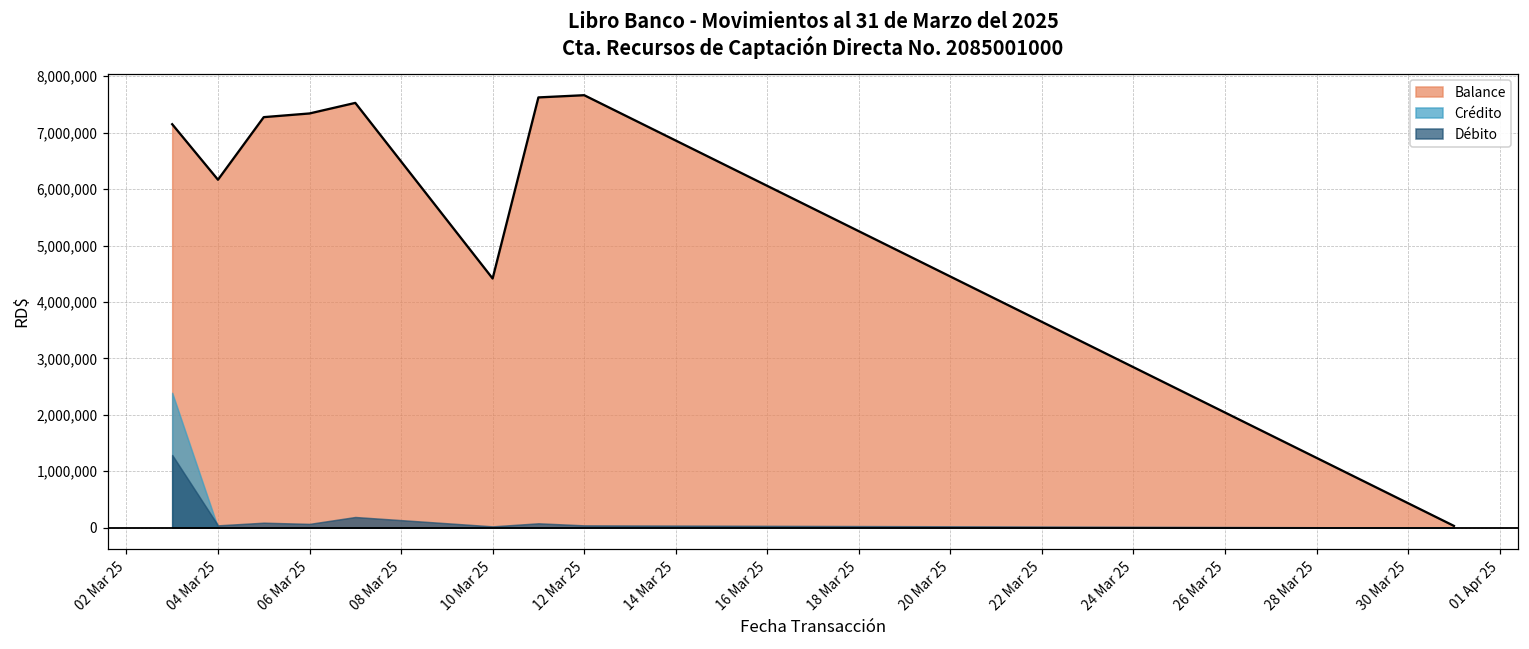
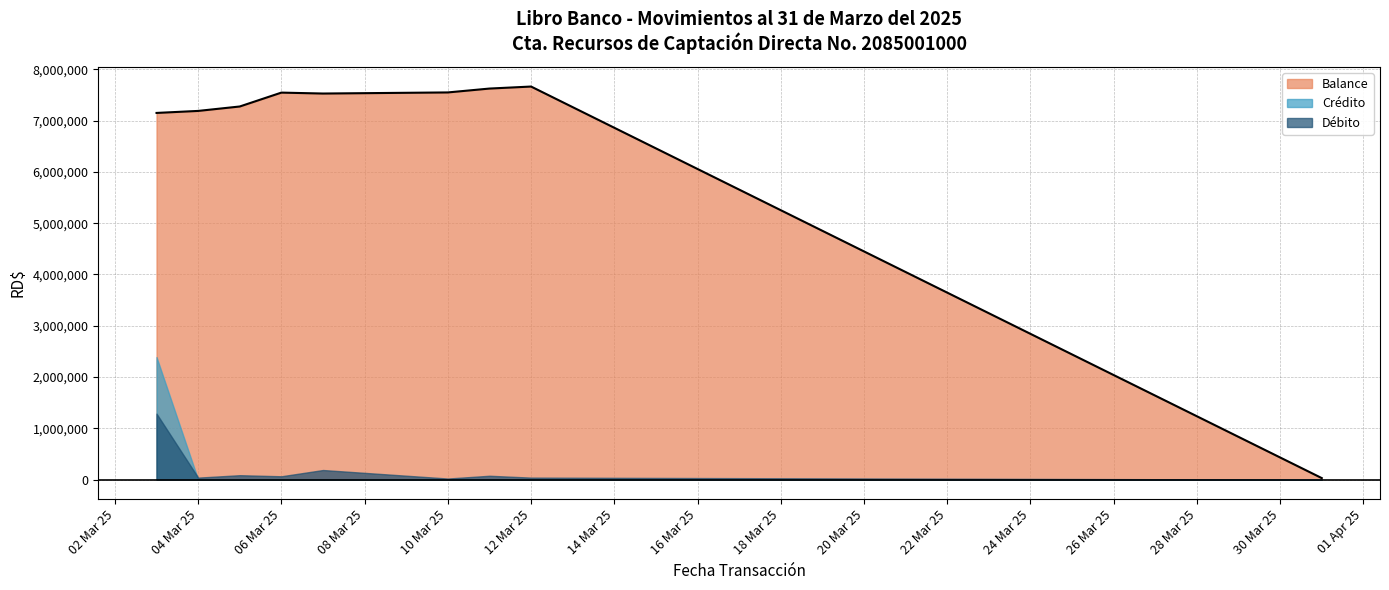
Balance, 04 Mar 25: 6,200,000 -> 7,200,000
Balance, 06 Mar 25: 7,300,000 -> 7,500,000
Balance, 10 Mar 25: 4,400,000 -> 7,500,000
